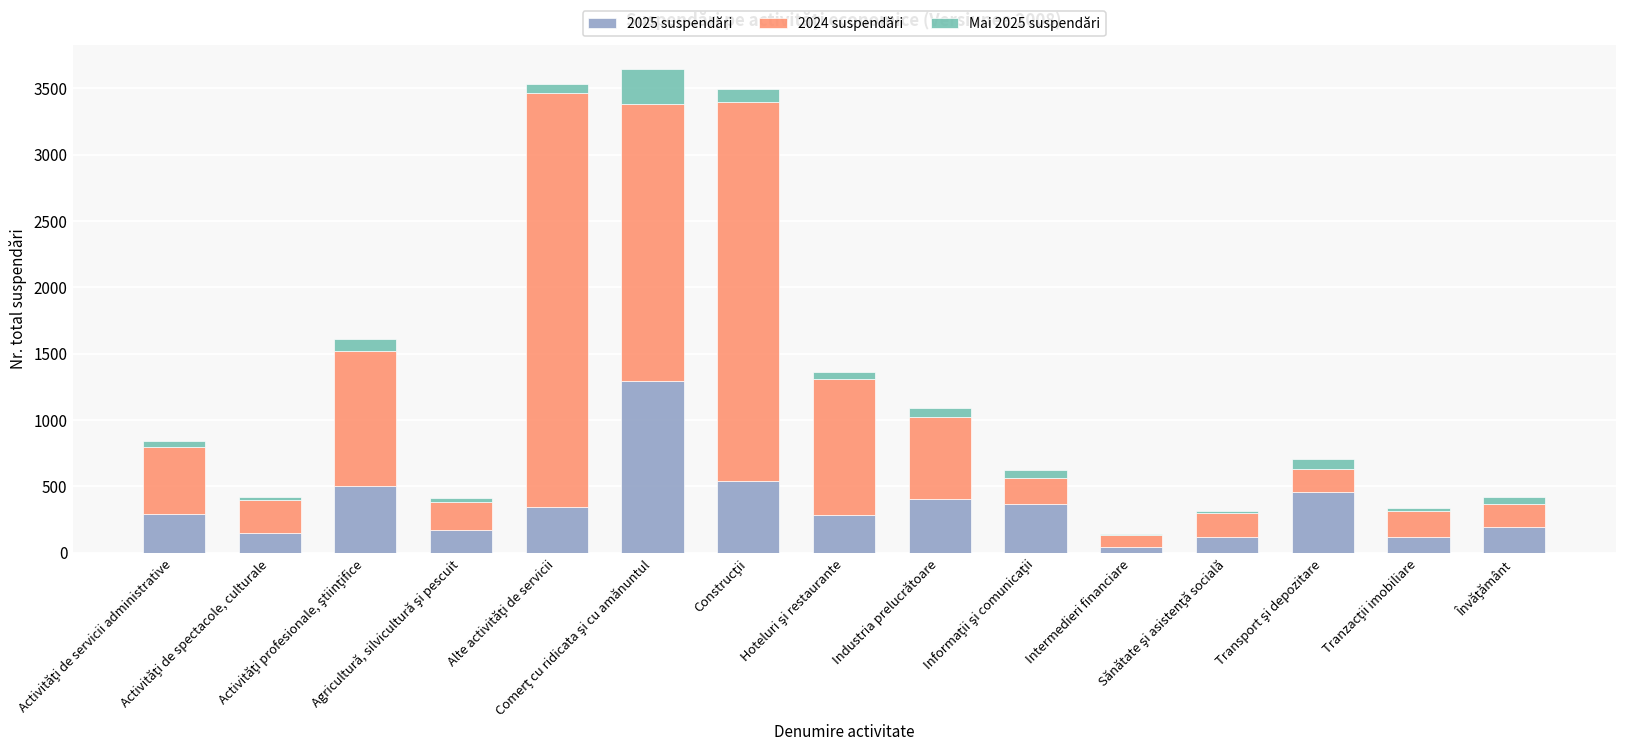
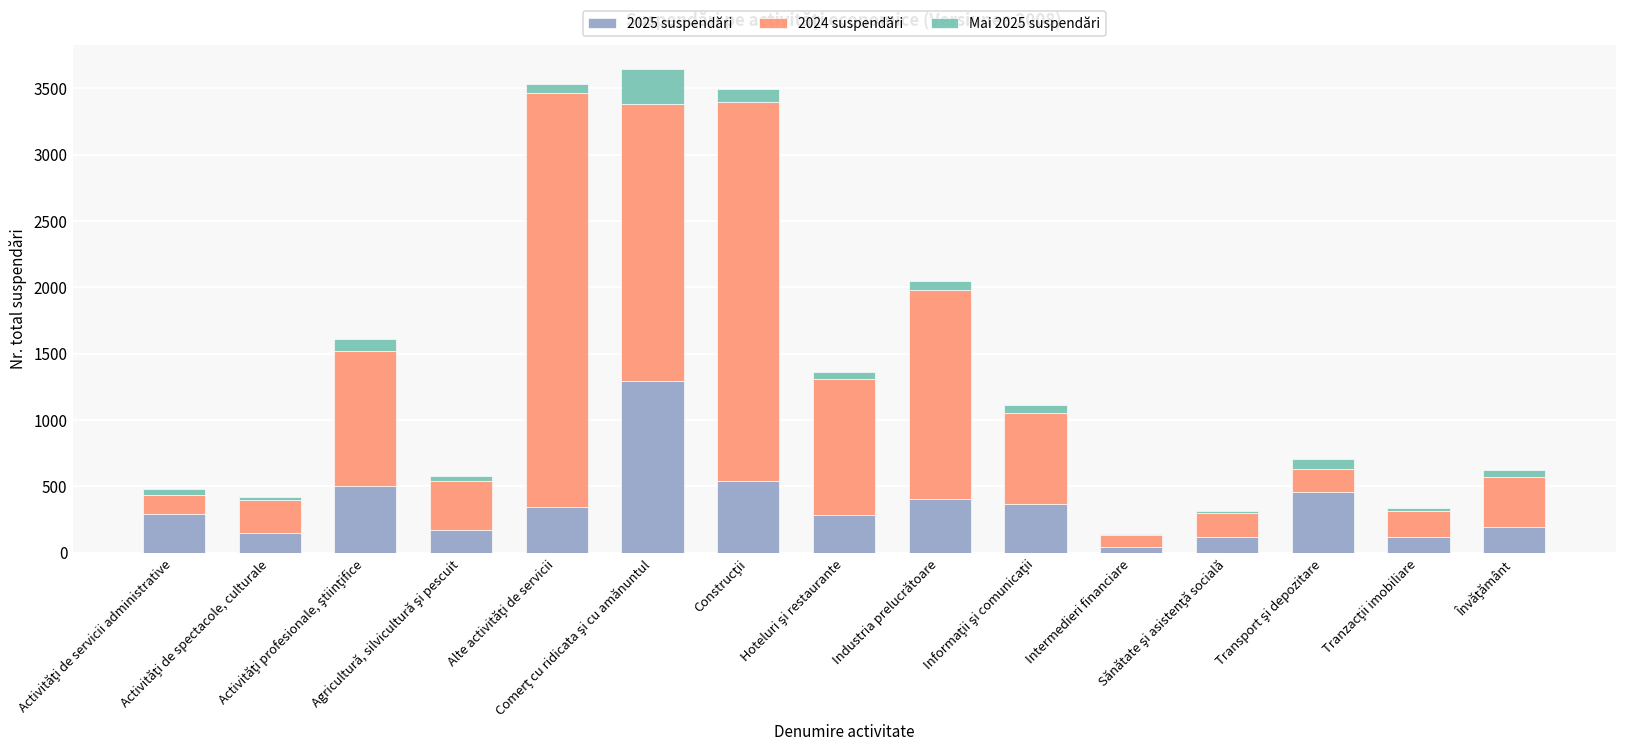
2024 suspendări, Activităţi de servicii administrative: 510 -> 140
2024 suspendări, Agricultură, silvicultură şi pescuit: 210 -> 370
2024 suspendări, Industria prelucrătoare: 620 -> 1580
2024 suspendări, Informaţii şi comunicaţii: 190 -> 680
2024 suspendări, Învăţământ: 170 -> 370
